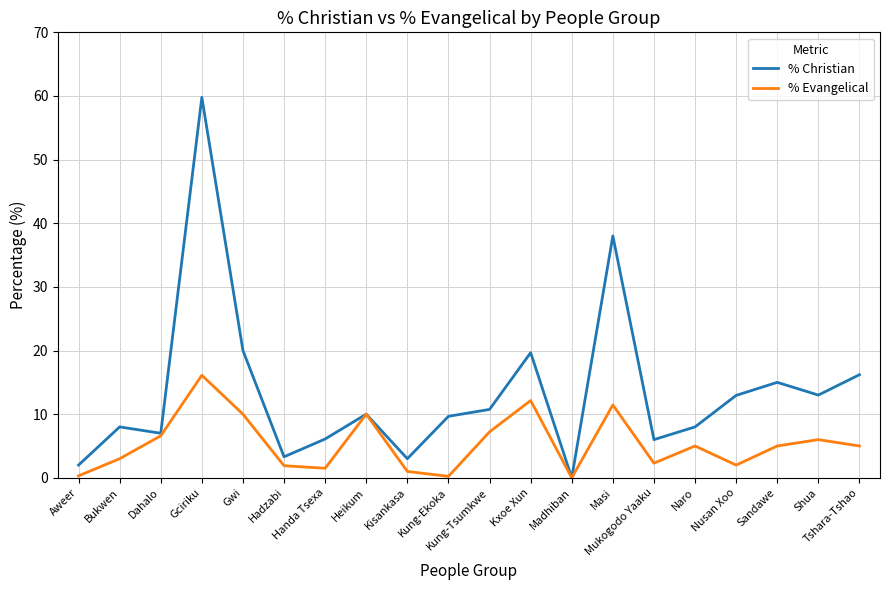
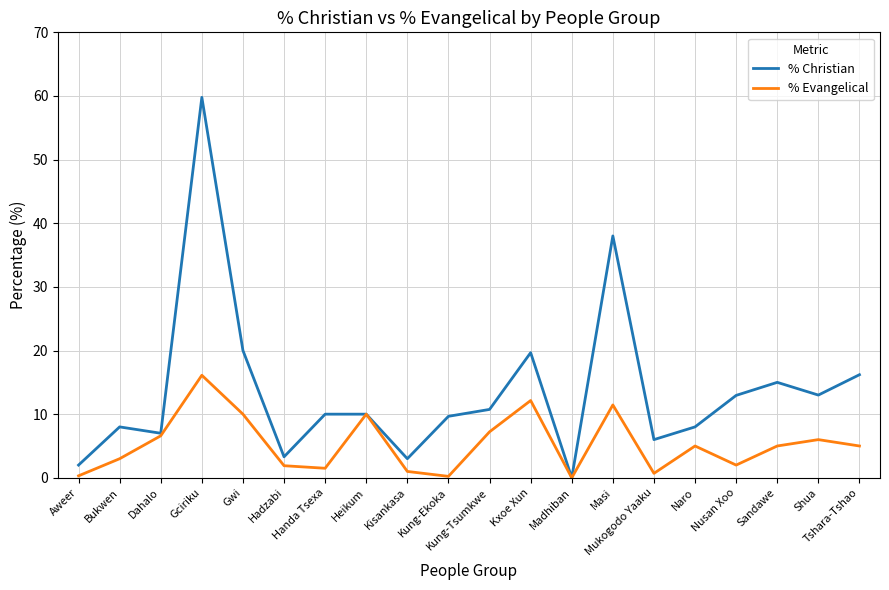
% Christian, Handa Tsexa: 6 -> 10
% Evangelical, Mukogodo Yaaku: 2 -> 1
